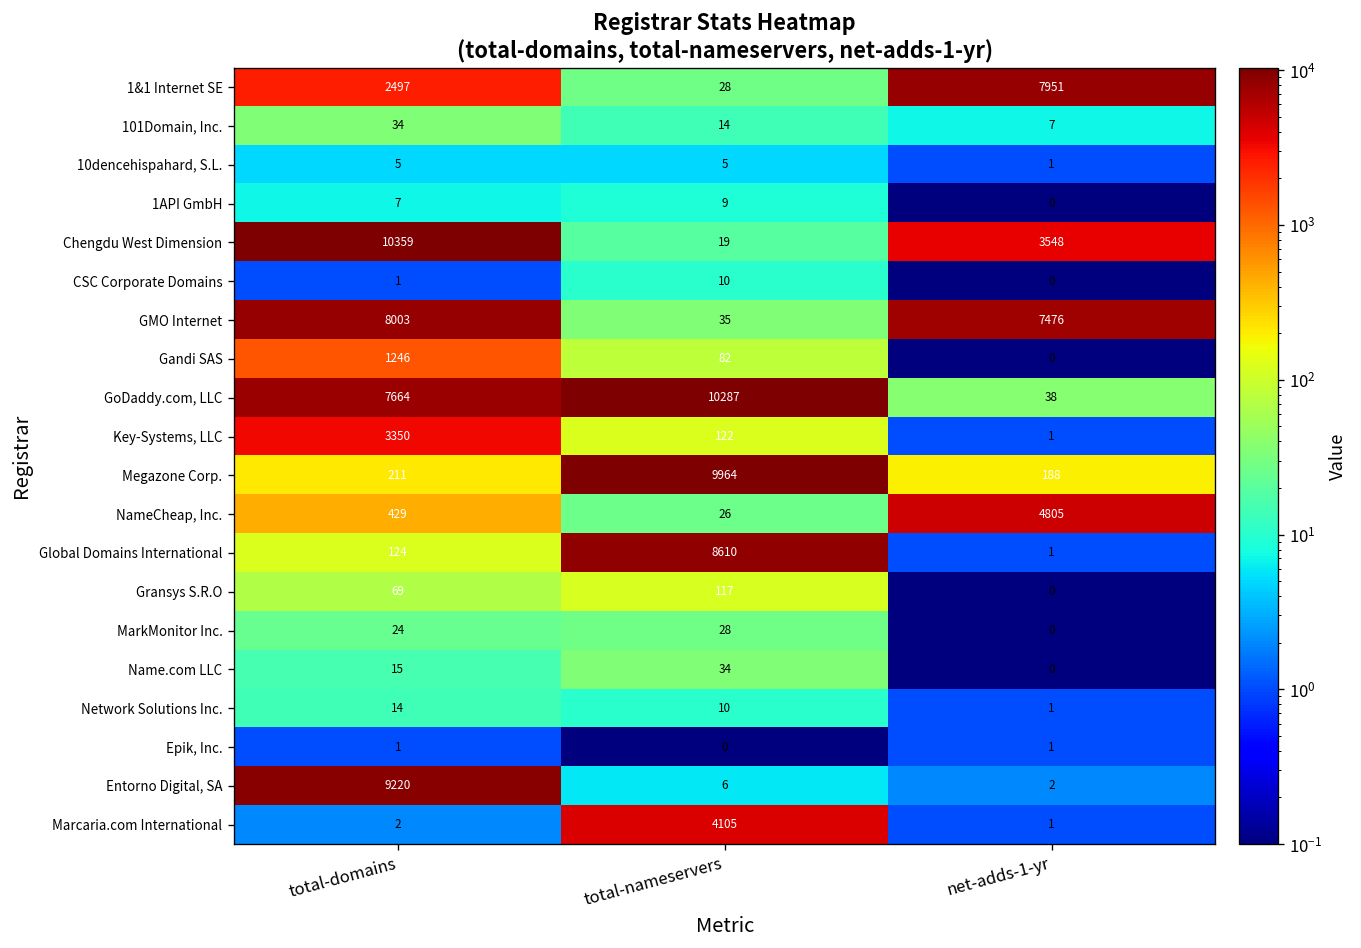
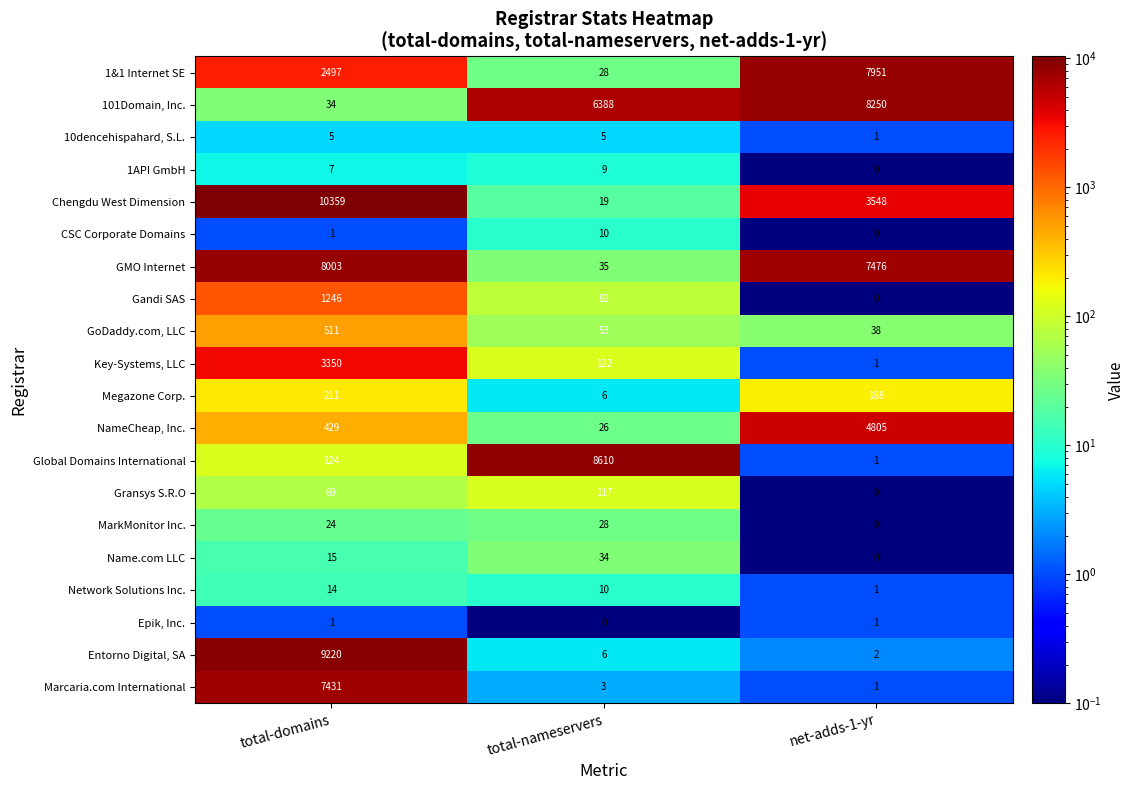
101Domain, Inc., total-nameservers: 14 -> 6388
101Domain, Inc., net-adds-1-yr: 7 -> 8250
GoDaddy.com, LLC, total-domains: 7664 -> 511
GoDaddy.com, LLC, total-nameservers: 10287 -> 53
Megazone Corp., total-nameservers: 9964 -> 6
Marcaria.com International, total-domains: 2 -> 7431
Marcaria.com International, total-nameservers: 4105 -> 3
